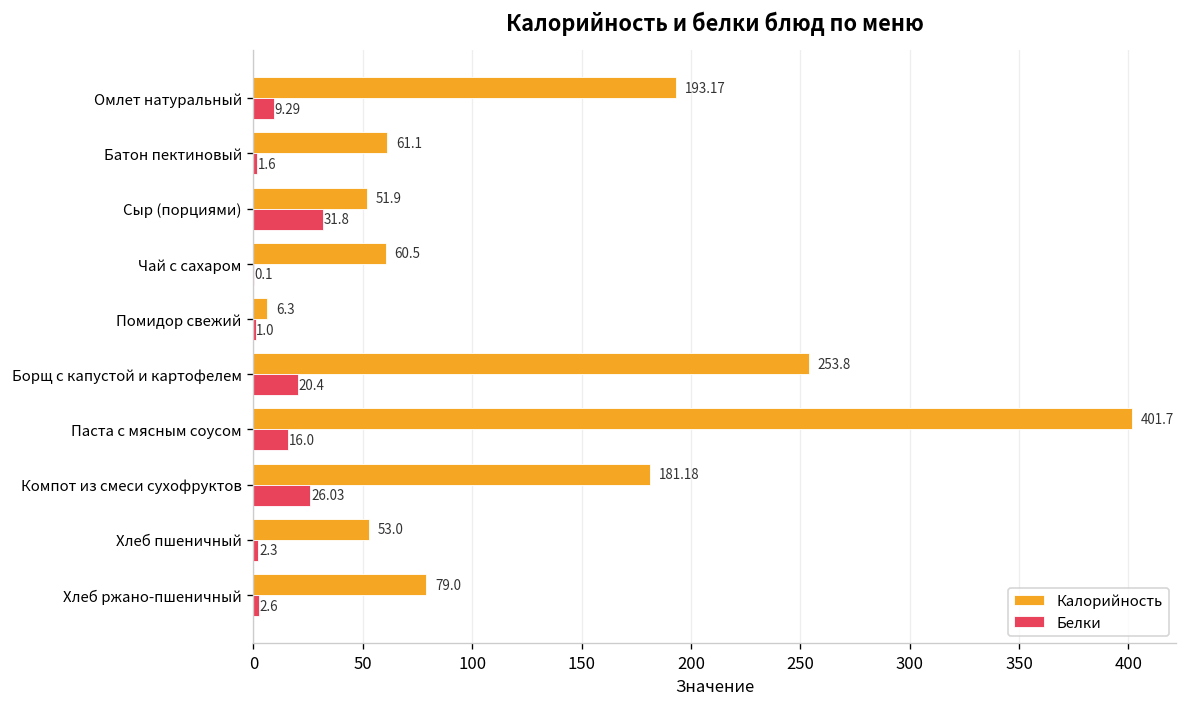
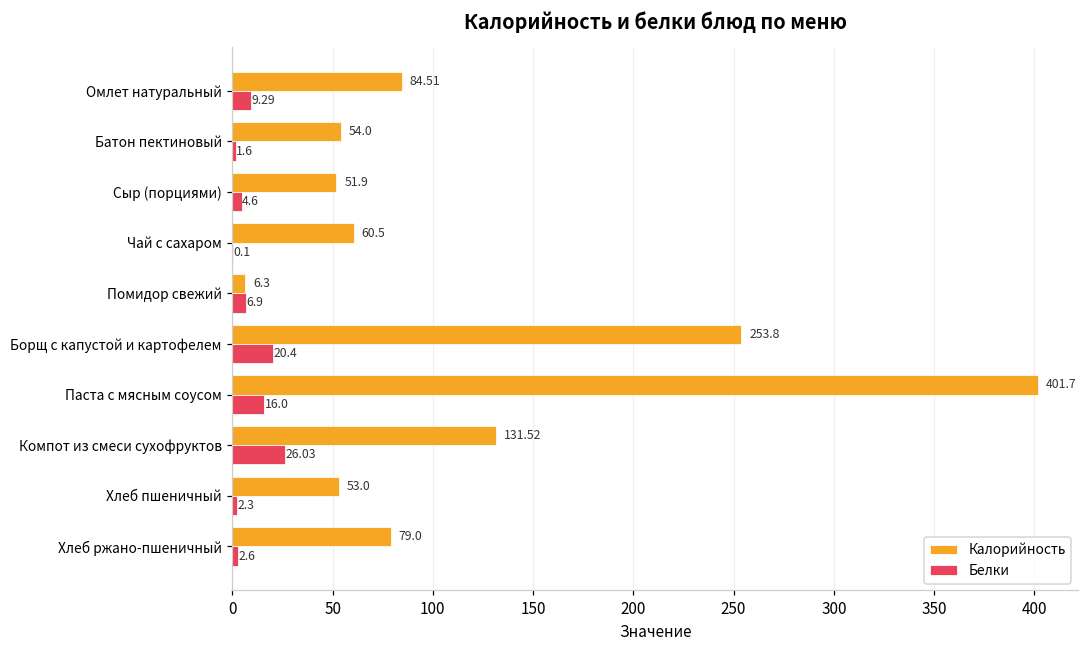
Калорийность, Омлет натуральный: 193.17 -> 84.51
Калорийность, Батон пектиновый: 61.1 -> 54.0
Белки, Сыр (порциями): 31.8 -> 4.6
Белки, Помидор свежий: 1.0 -> 6.9
Калорийность, Компот из смеси сухофруктов: 181.18 -> 131.52
